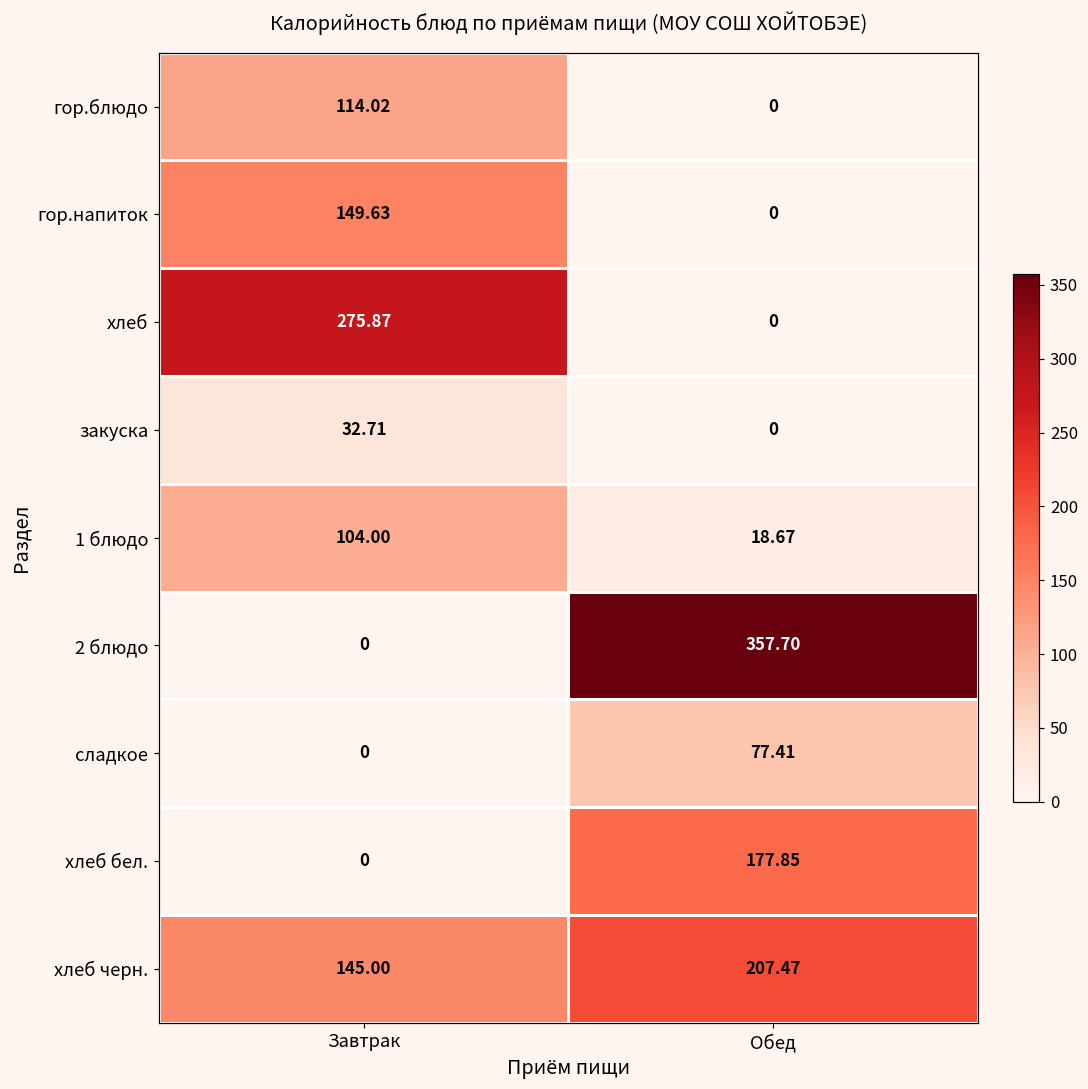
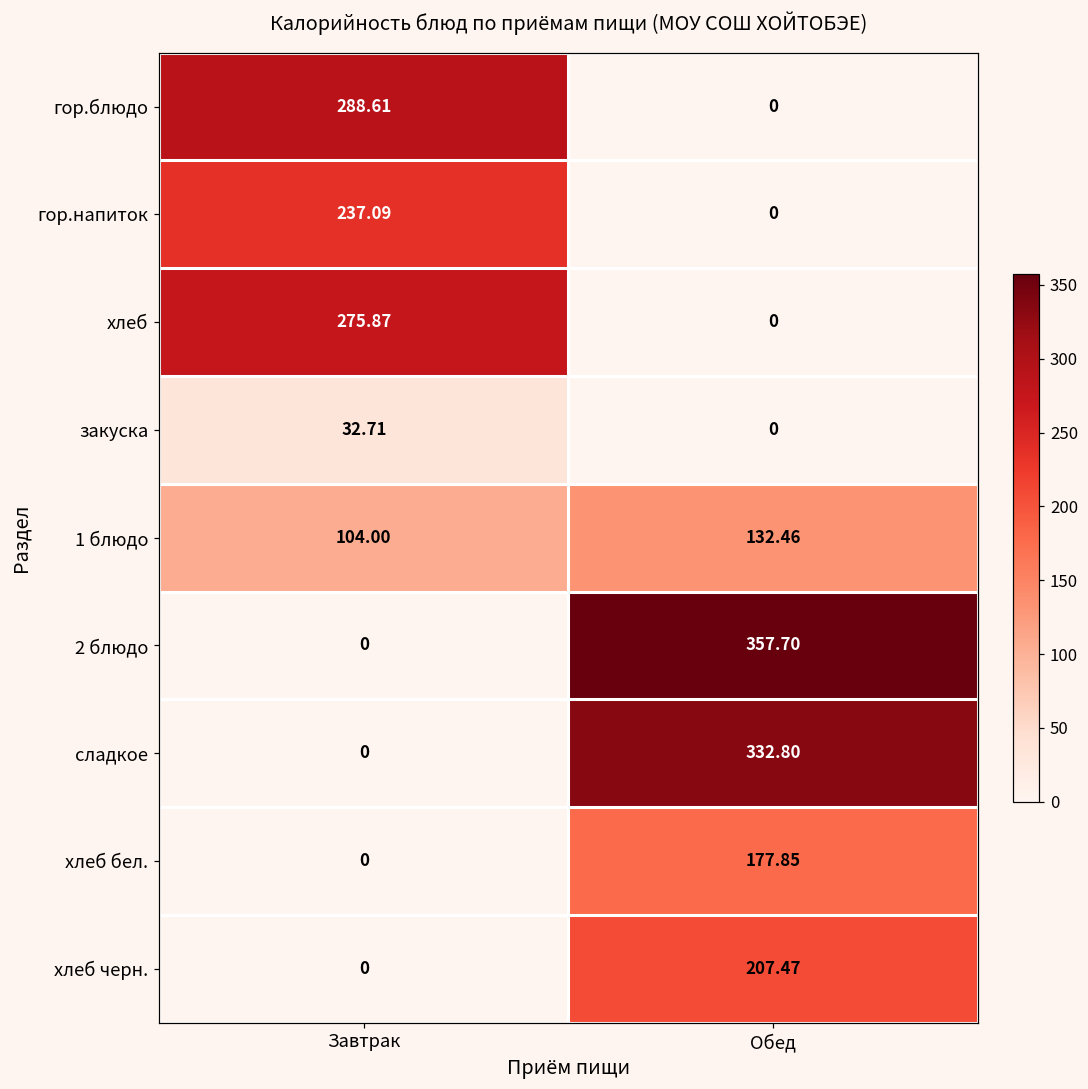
гор.блюдо, Завтрак: 114.02 -> 288.61
гор.напиток, Завтрак: 149.63 -> 237.09
1 блюдо, Обед: 18.67 -> 132.46
сладкое, Обед: 77.41 -> 332.80
хлеб черн., Завтрак: 145.00 -> 0
